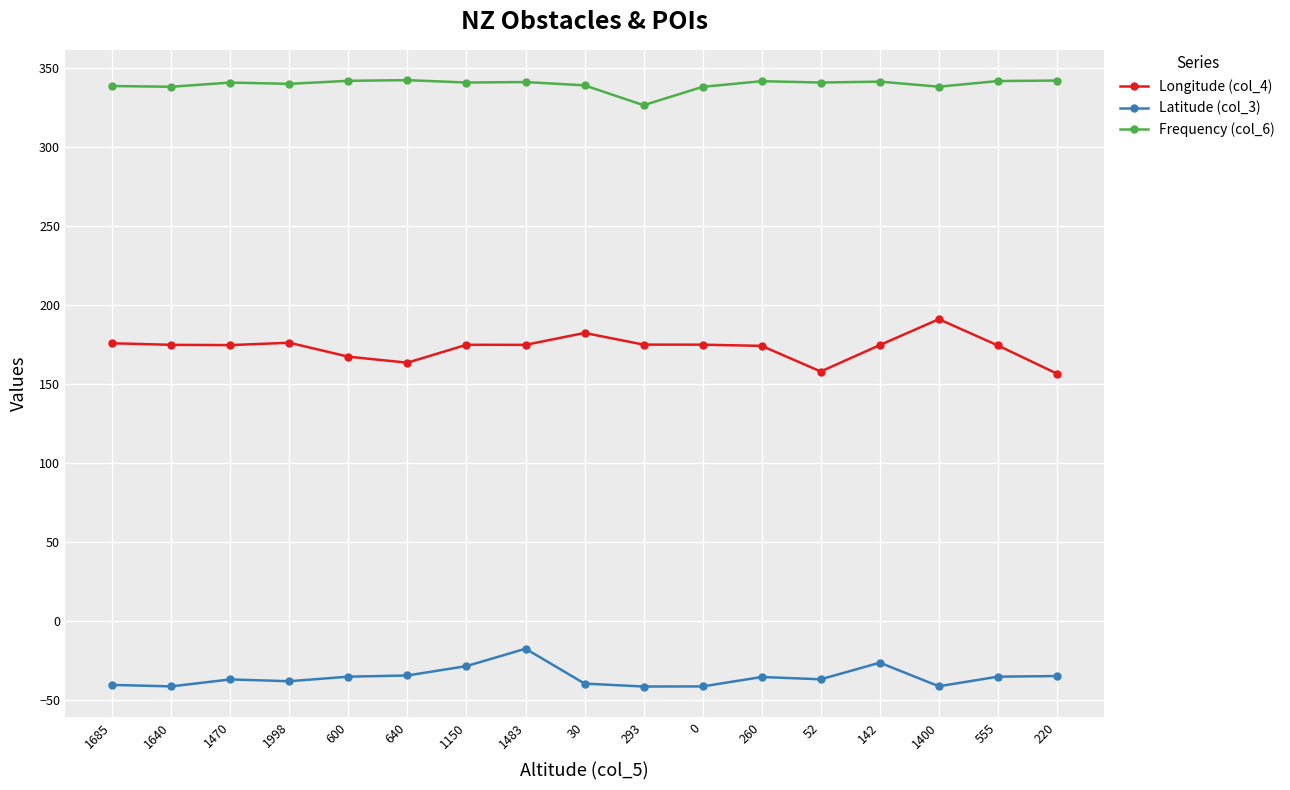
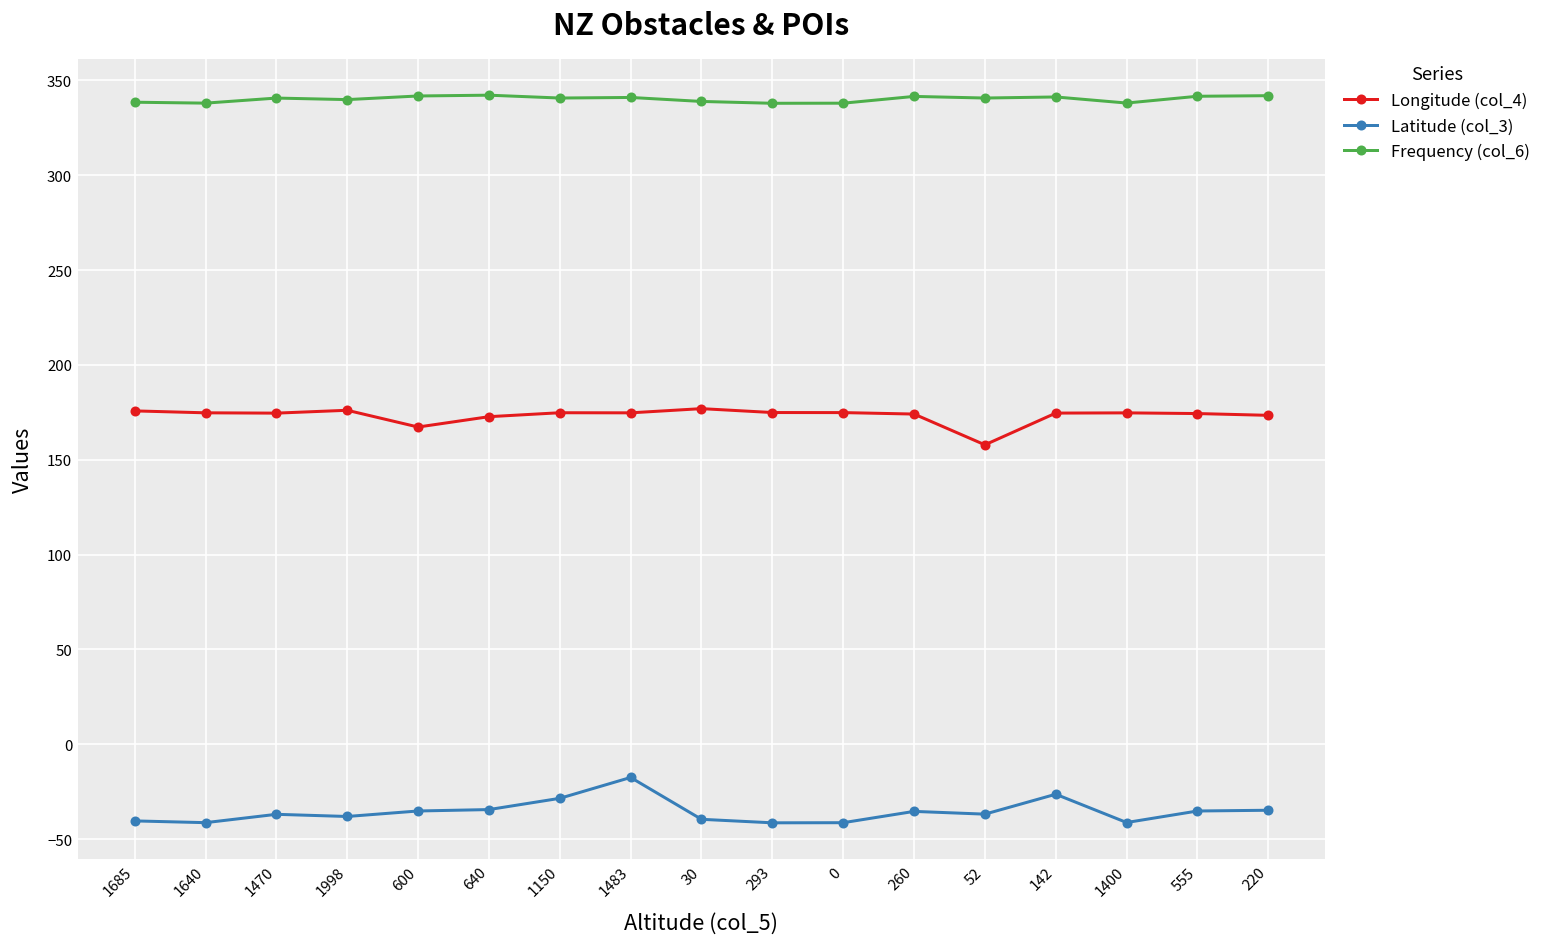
Longitude (col_4), 640: 163 -> 173
Longitude (col_4), 30: 182 -> 177
Frequency (col_6), 293: 326 -> 338
Longitude (col_4), 1400: 191 -> 175
Longitude (col_4), 220: 157 -> 173
